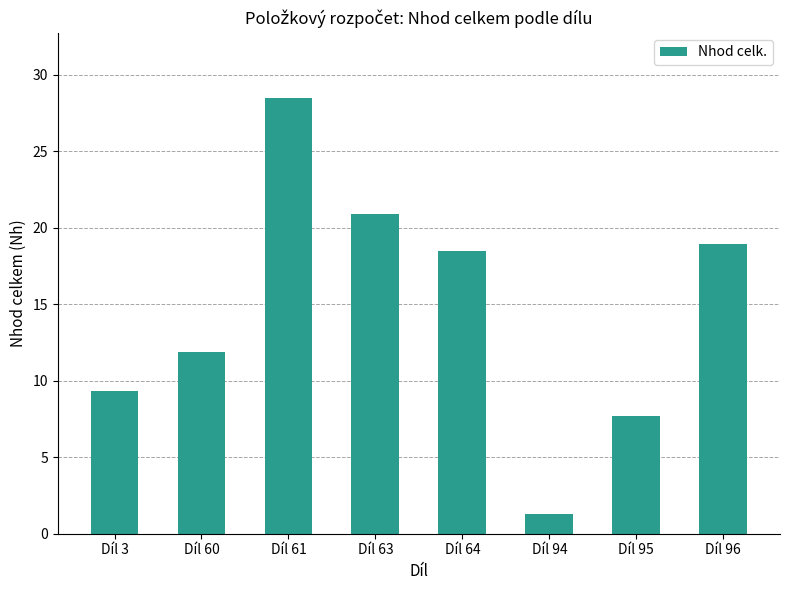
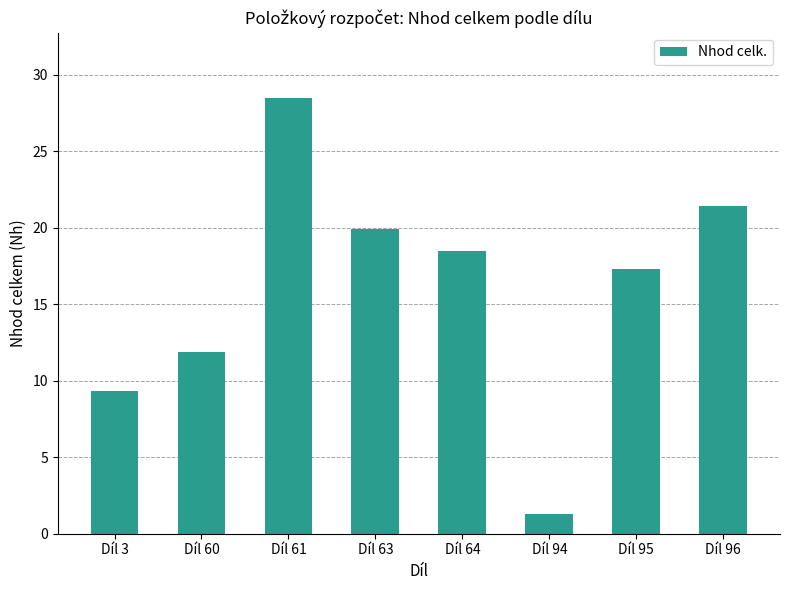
Díl 63: 20.9 -> 19.9
Díl 95: 7.7 -> 17.3
Díl 96: 19.0 -> 21.4
